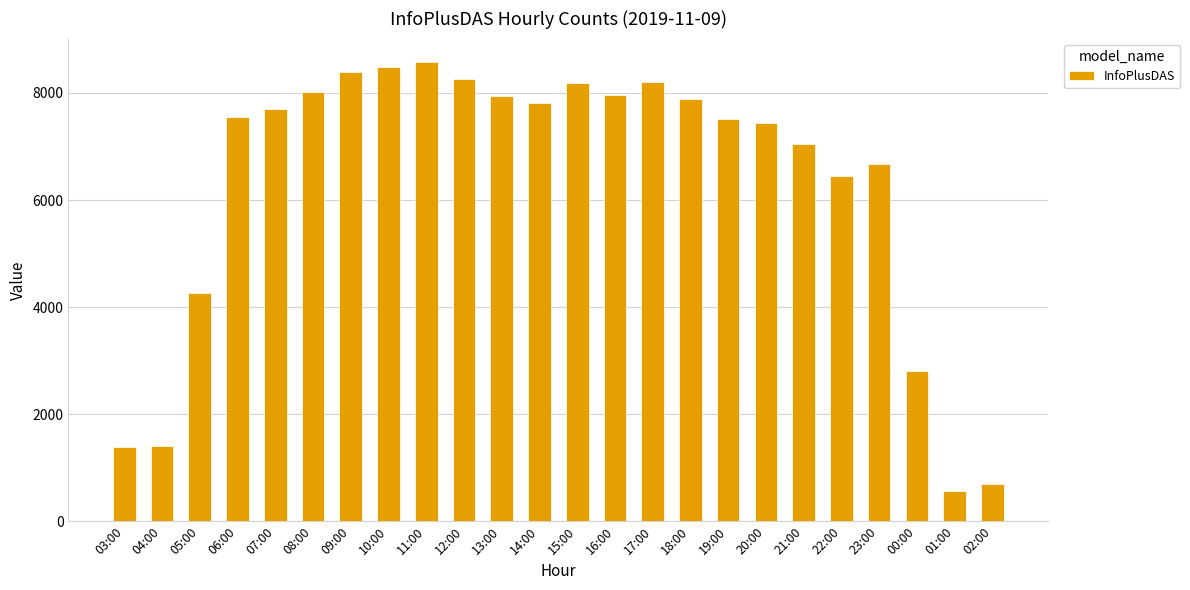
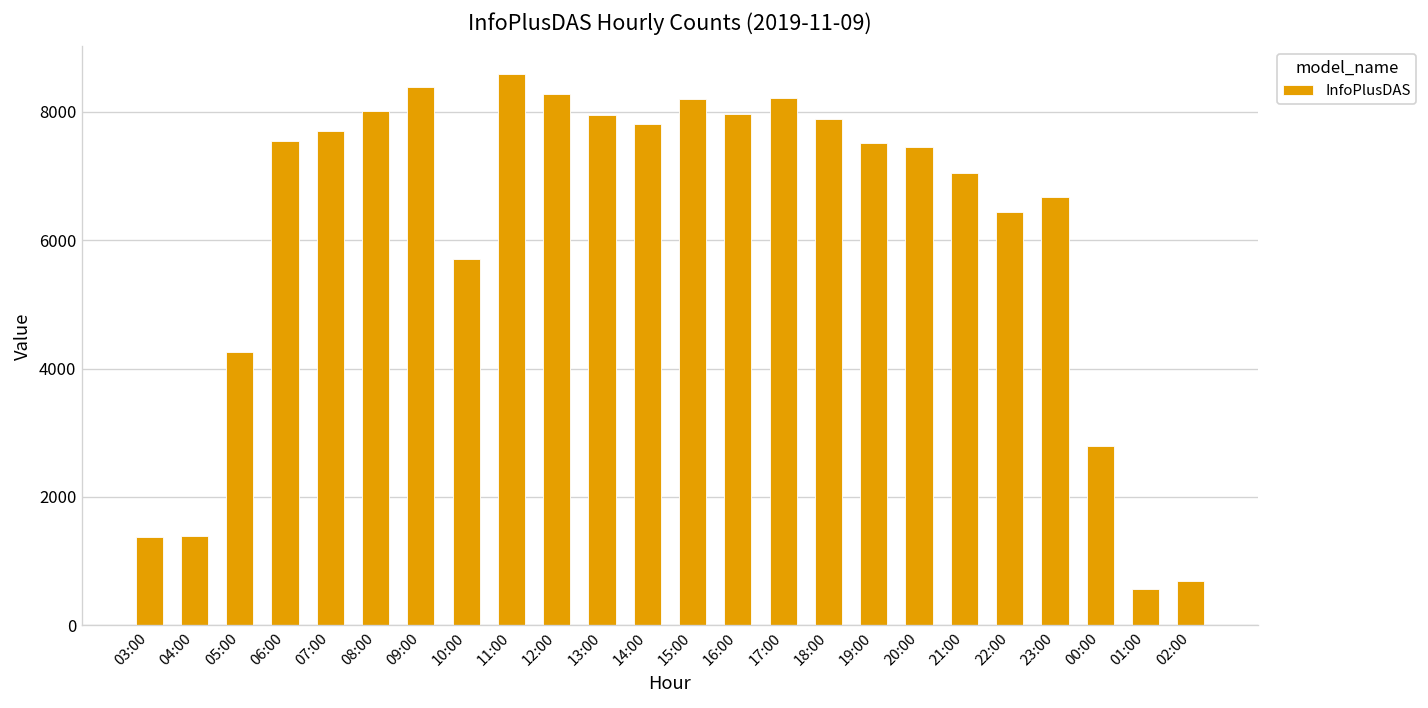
10:00: 8500 -> 5700
